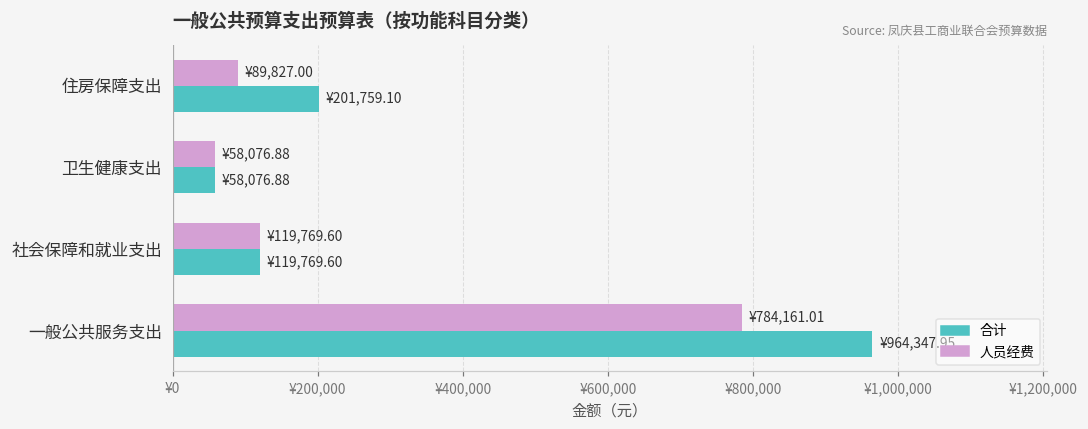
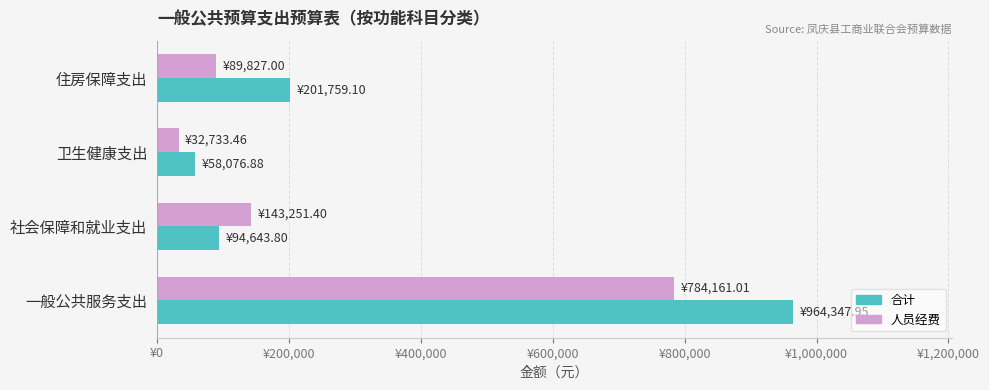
人员经费, 卫生健康支出: ¥58,076.88 -> ¥32,733.46
人员经费, 社会保障和就业支出: ¥119,769.60 -> ¥143,251.40
合计, 社会保障和就业支出: ¥119,769.60 -> ¥94,643.80
